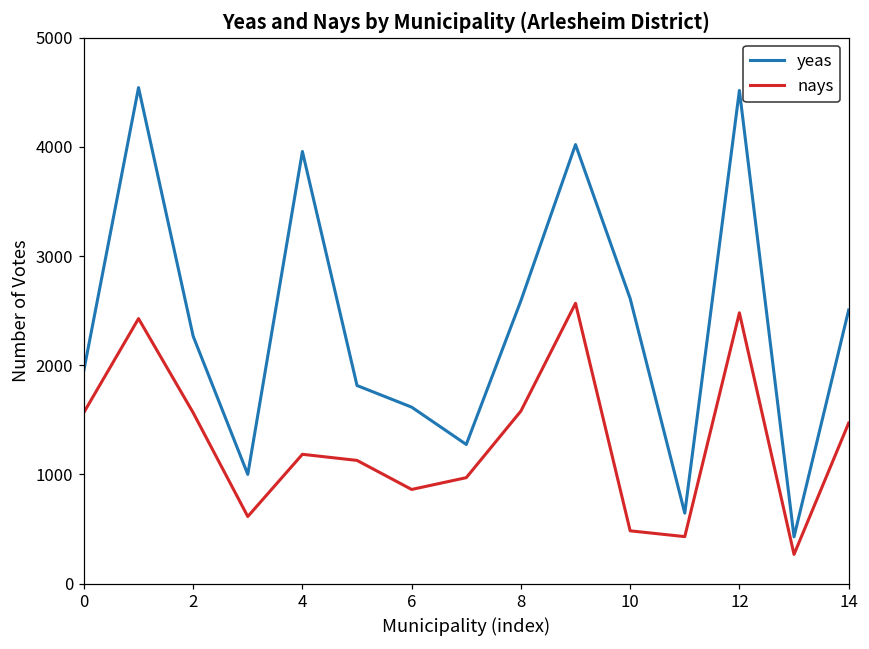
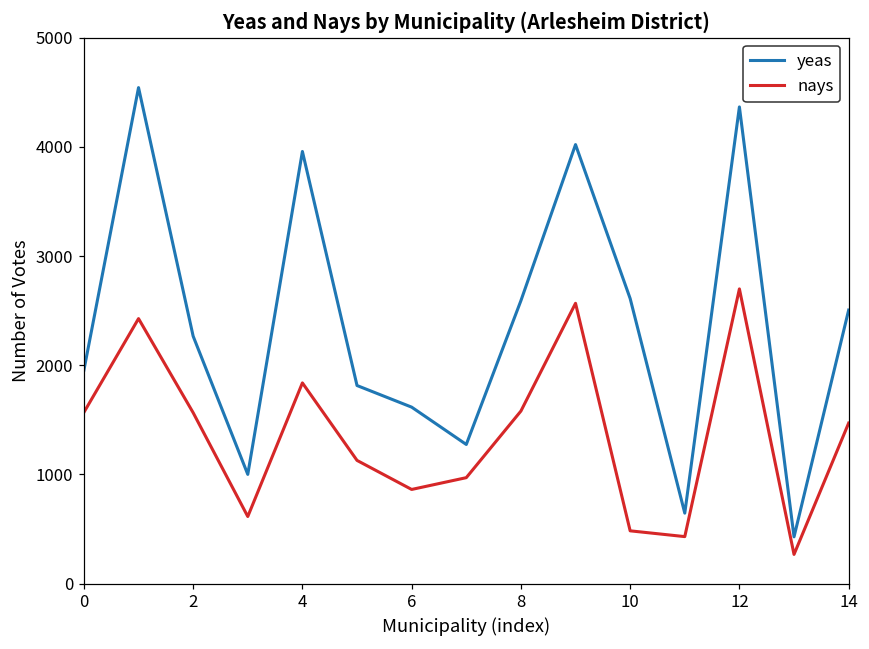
nays, 4: 1200 -> 1800
yeas, 12: 4500 -> 4400
nays, 12: 2500 -> 2700
